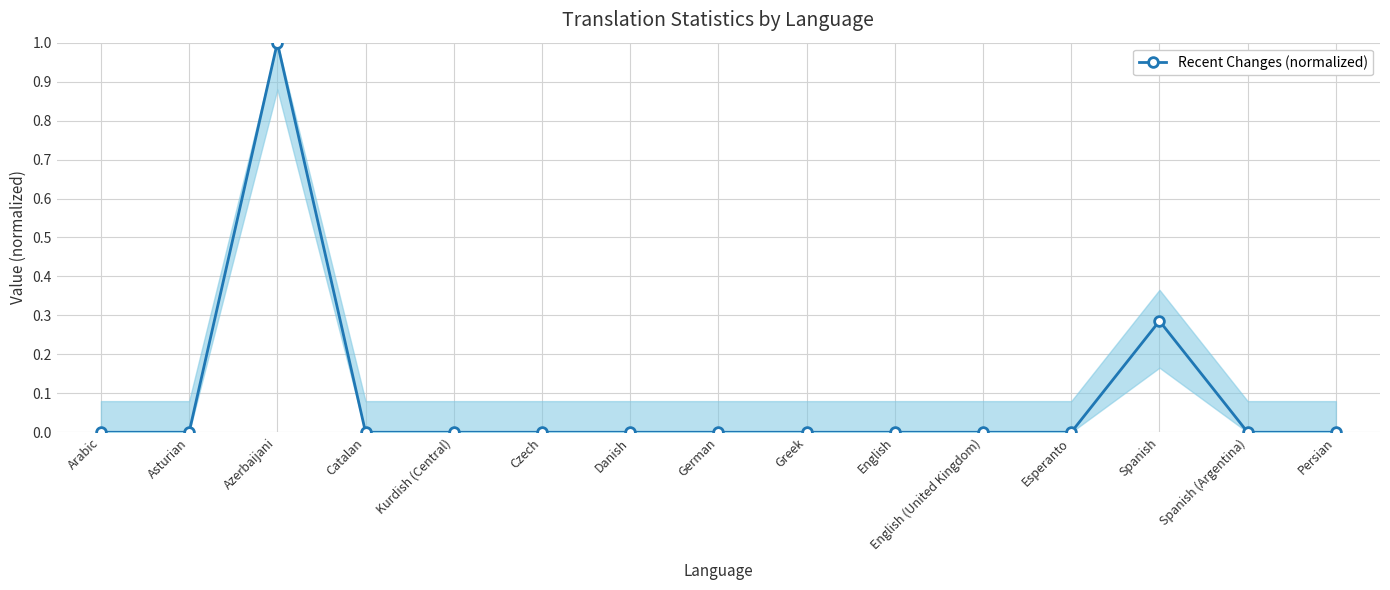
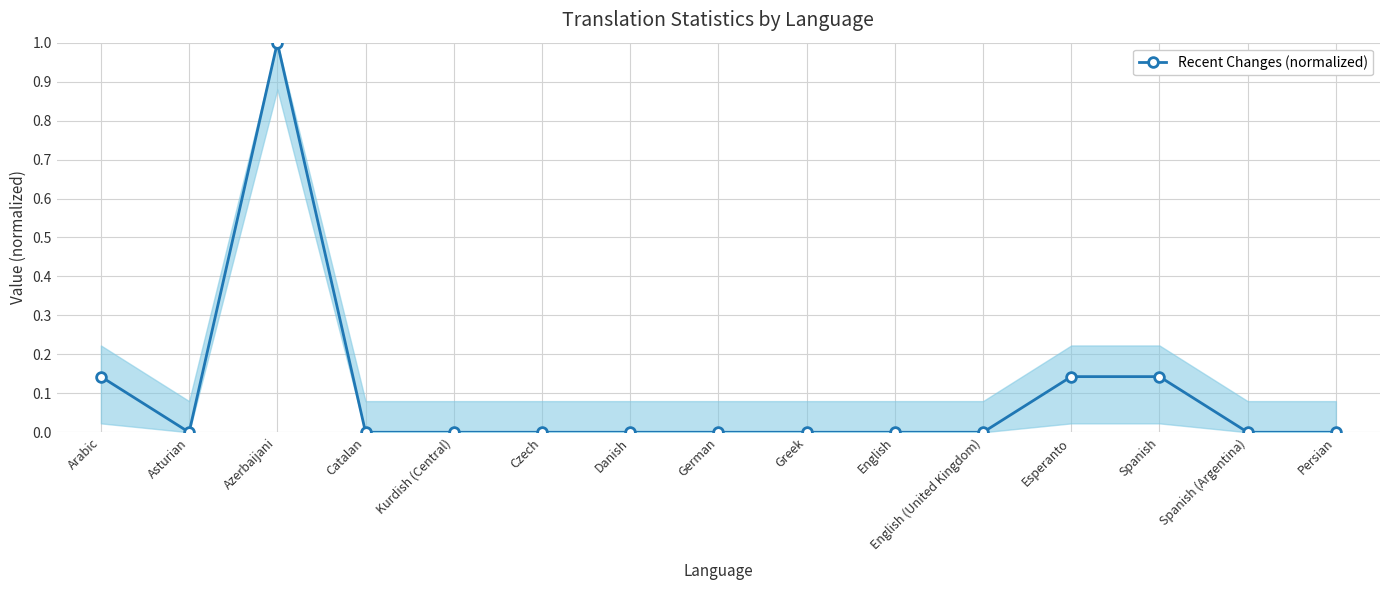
Recent Changes (normalized), Arabic: 0.00 -> 0.14
Recent Changes (normalized), Esperanto: 0.00 -> 0.14
Recent Changes (normalized), Spanish: 0.29 -> 0.14
